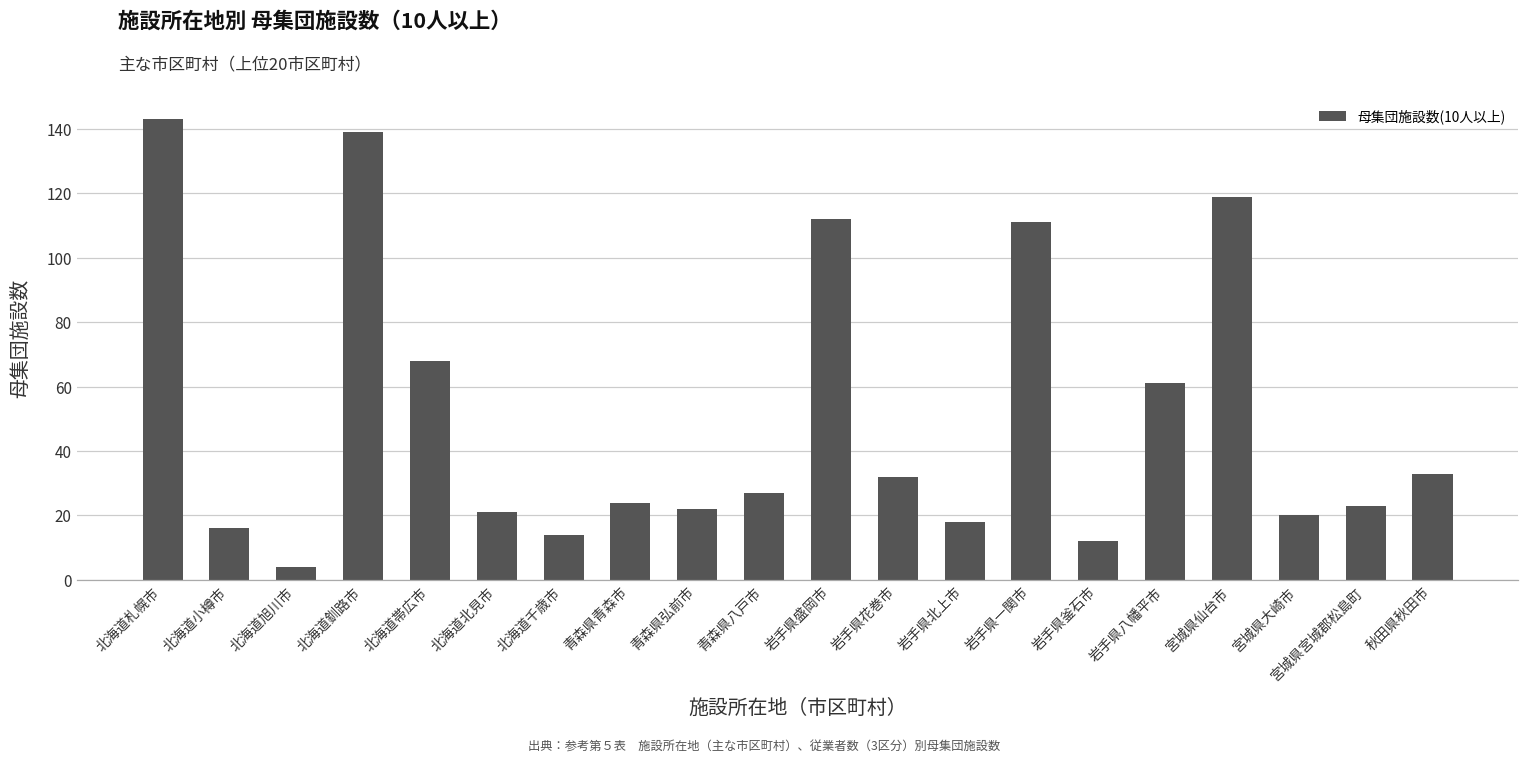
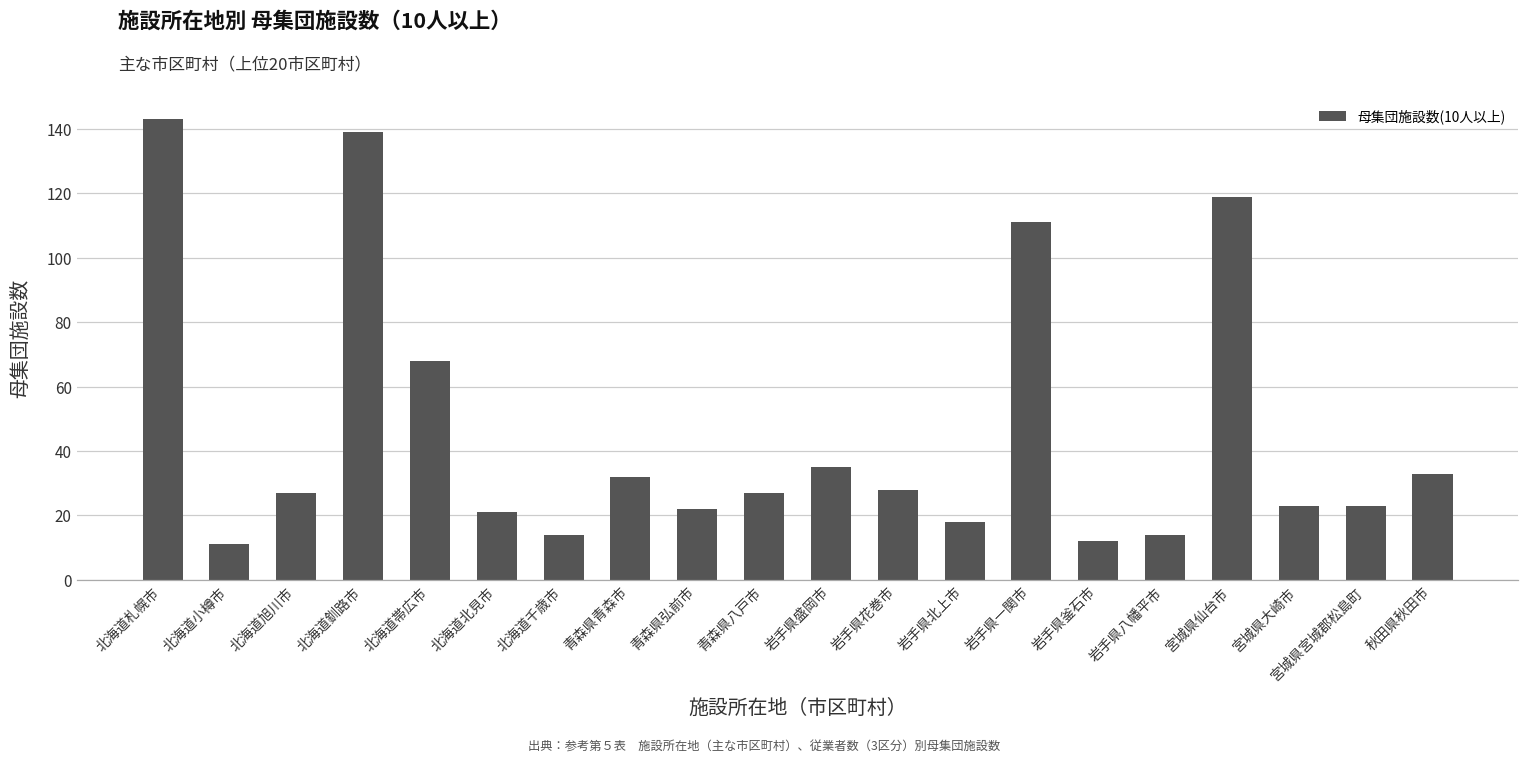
北海道小樽市: 16 -> 11
北海道旭川市: 4 -> 27
青森県青森市: 24 -> 32
岩手県盛岡市: 112 -> 35
岩手県花巻市: 32 -> 28
岩手県八幡平市: 61 -> 14
宮城県大崎市: 20 -> 23
